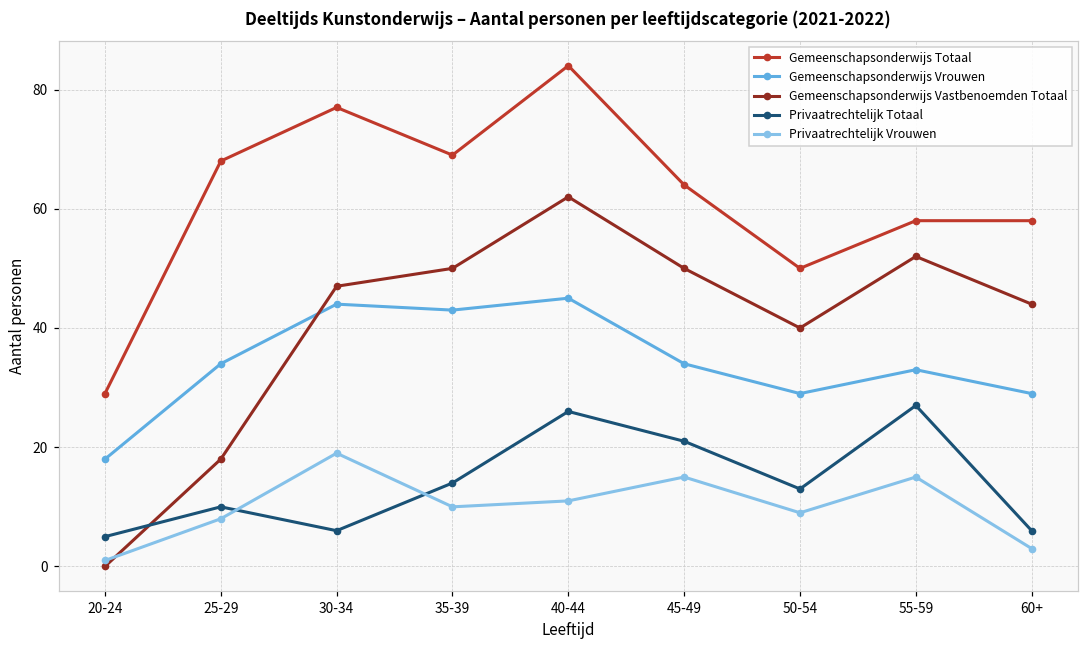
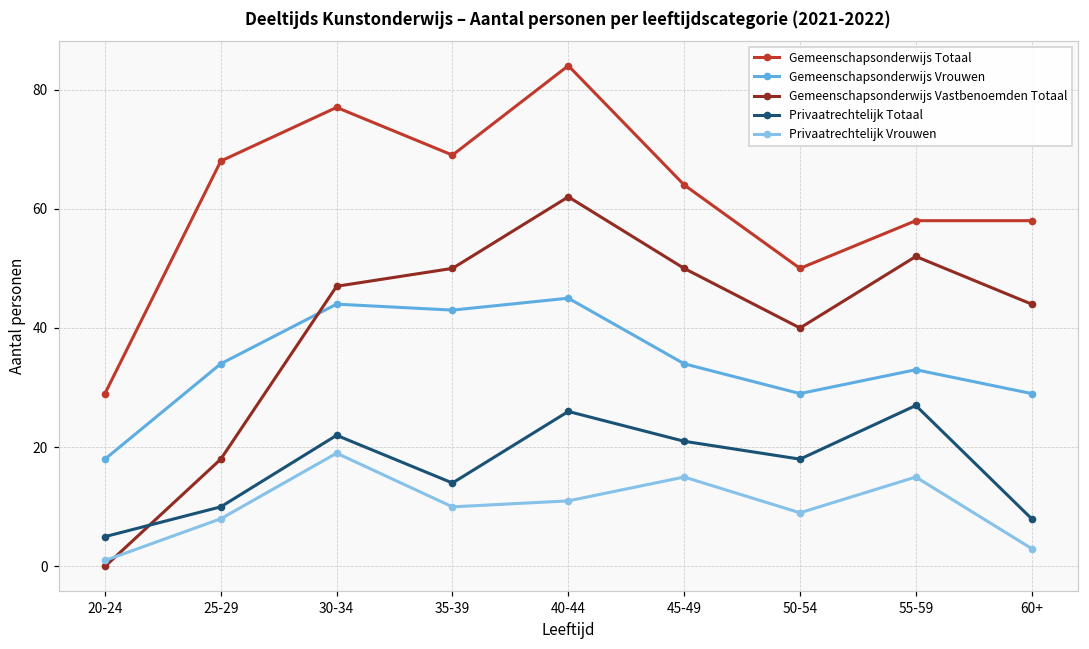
Privaatrechtelijk Totaal, 30-34: 6 -> 22
Privaatrechtelijk Totaal, 50-54: 13 -> 18
Privaatrechtelijk Totaal, 60+: 6 -> 8
